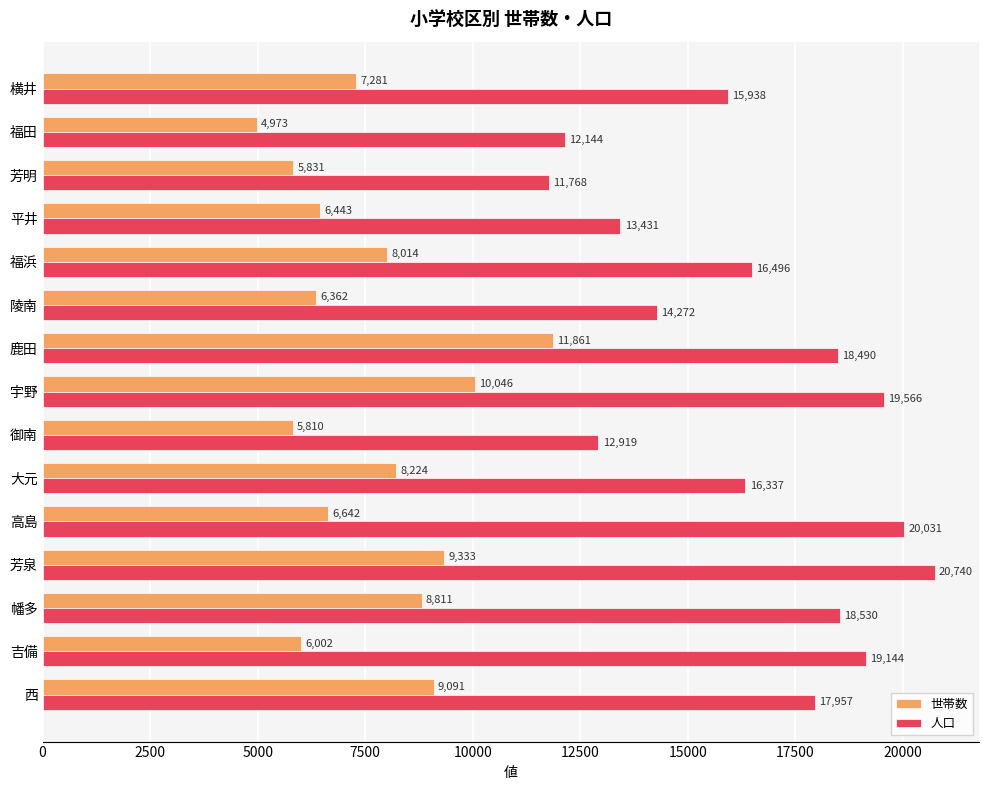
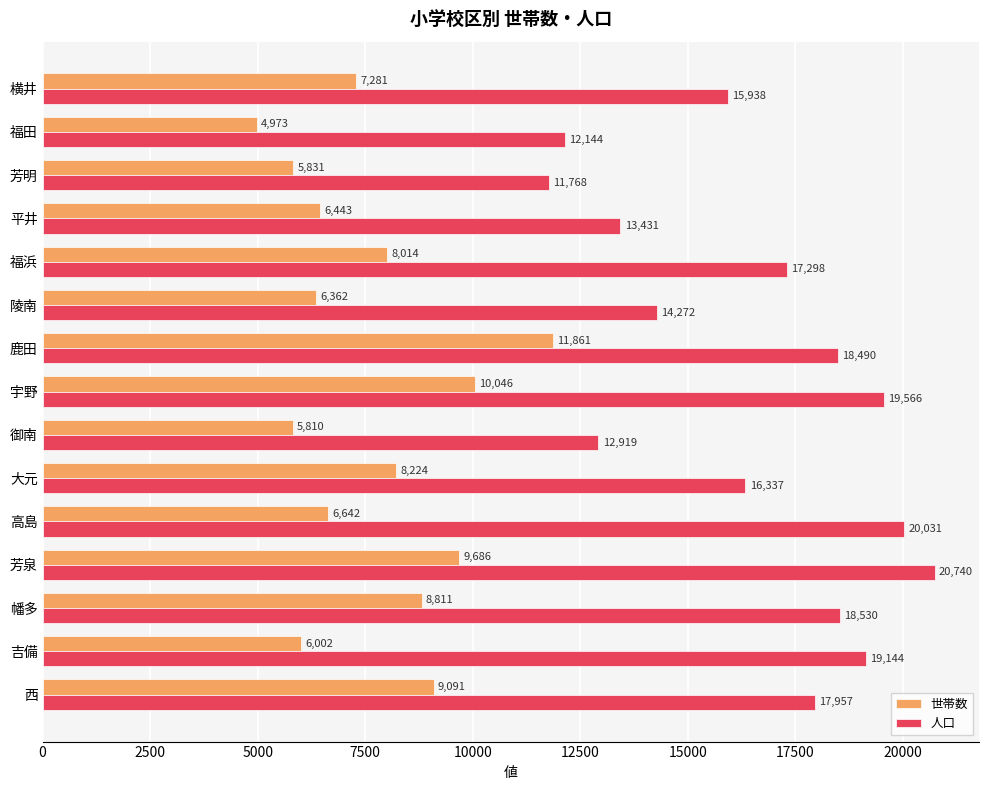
人口, 福浜: 16,496 -> 17,298
世帯数, 芳泉: 9,333 -> 9,686
